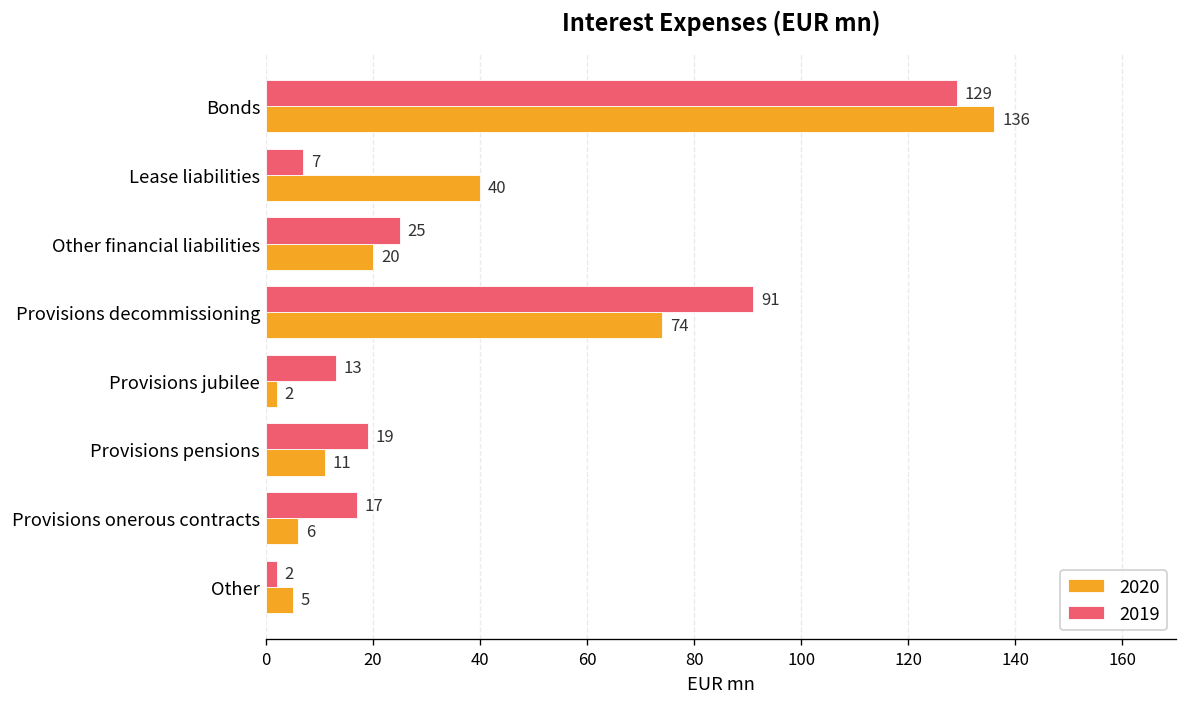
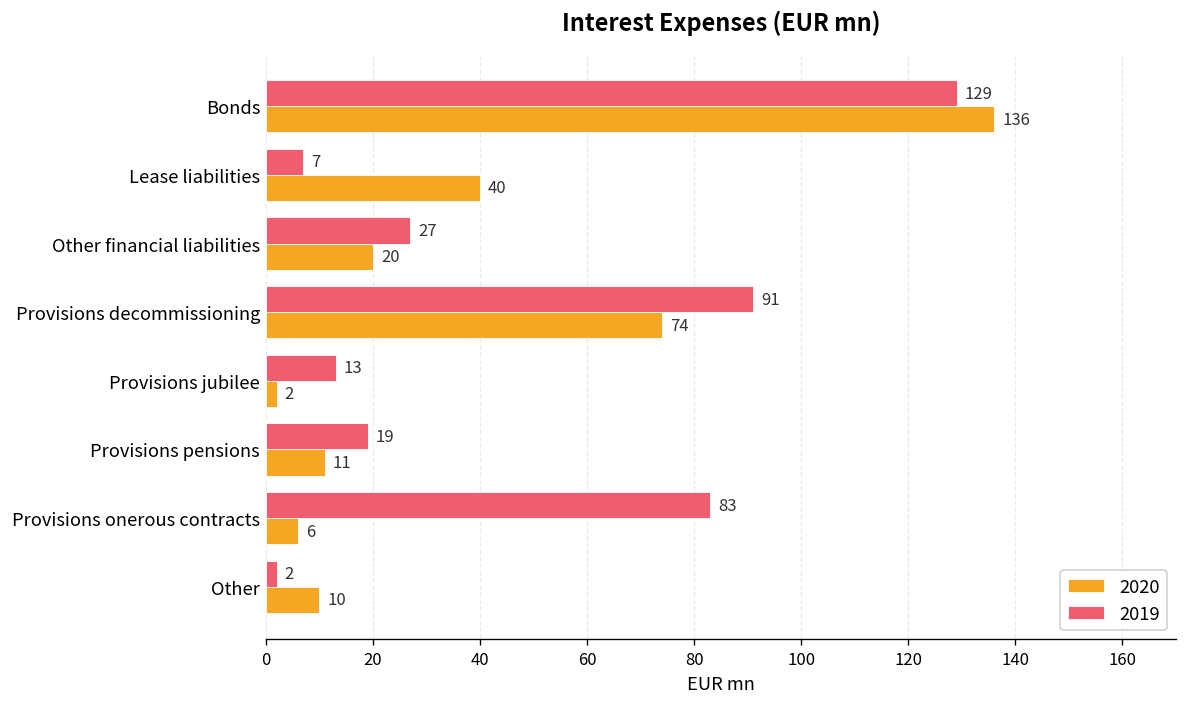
2019, Other financial liabilities: 25 -> 27
2019, Provisions onerous contracts: 17 -> 83
2020, Other: 5 -> 10
